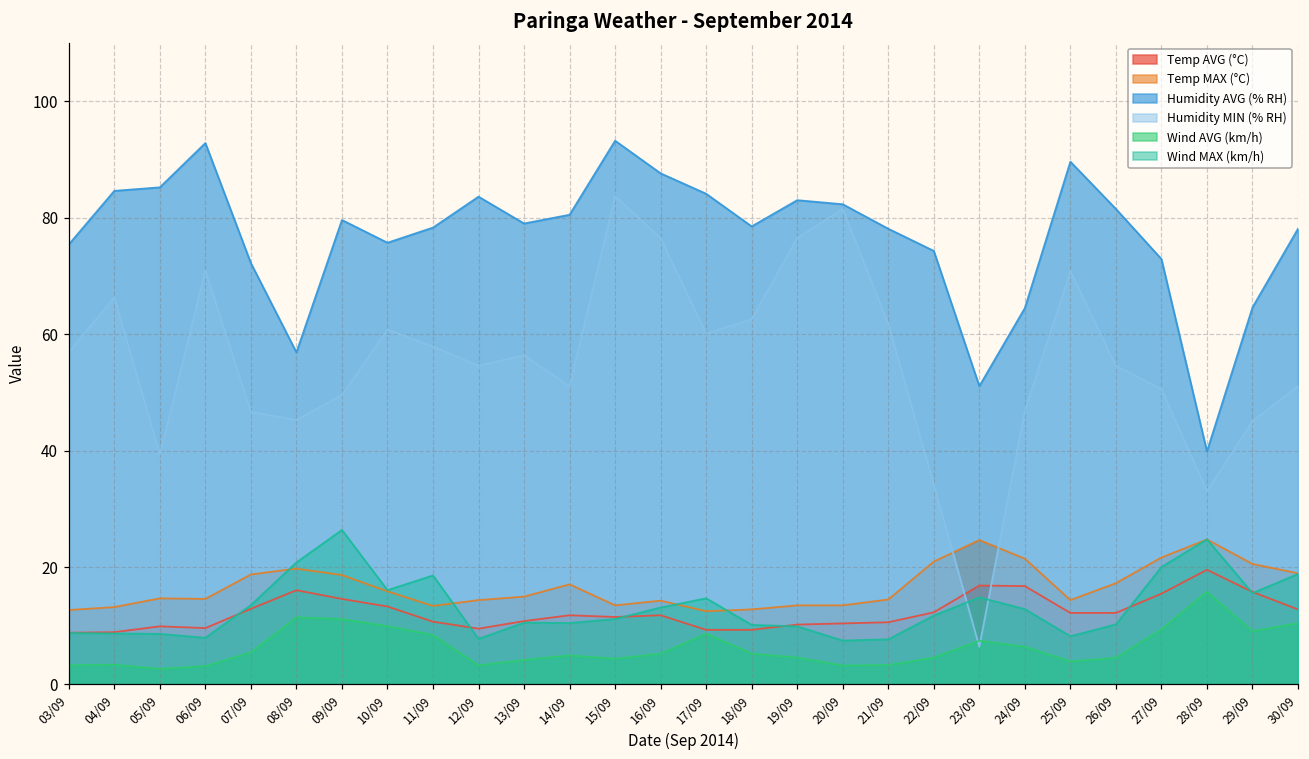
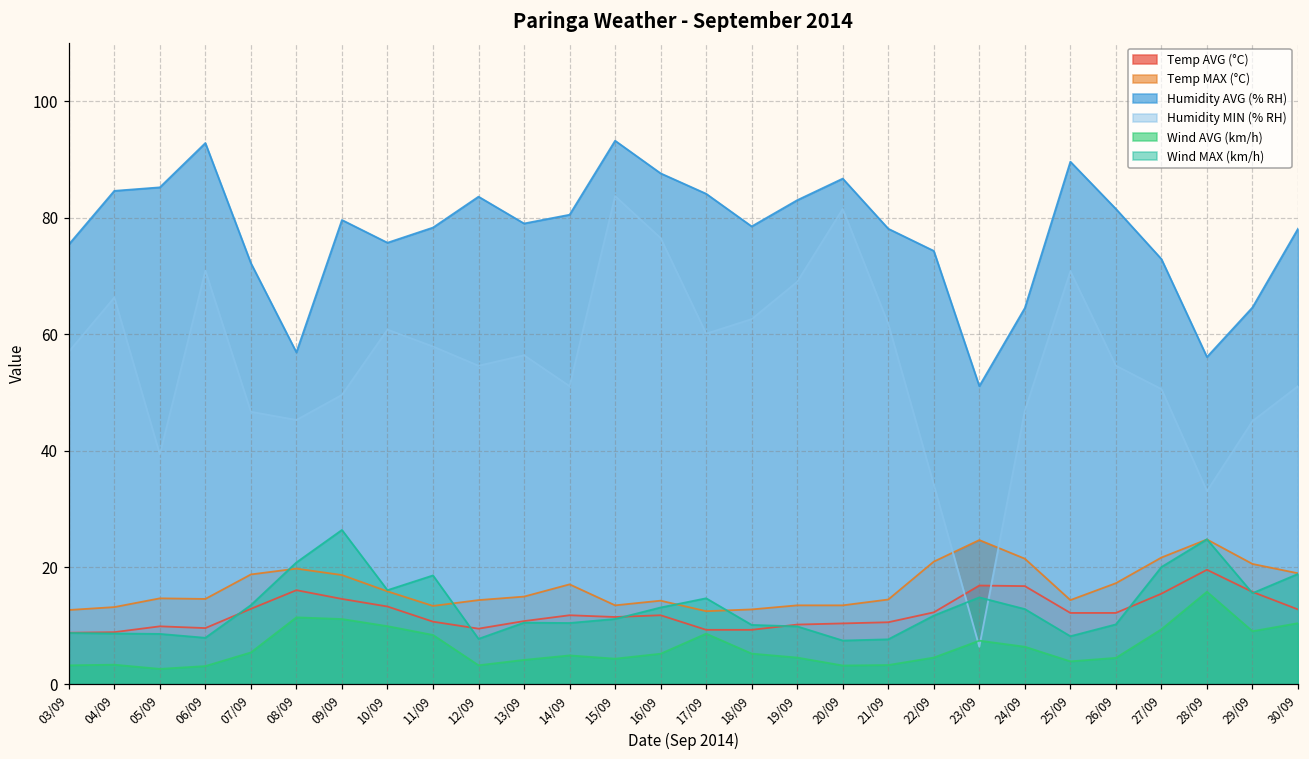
Humidity MIN (% RH), 19/09: 77 -> 69
Humidity AVG (% RH), 20/09: 82 -> 87
Humidity AVG (% RH), 28/09: 40 -> 56
